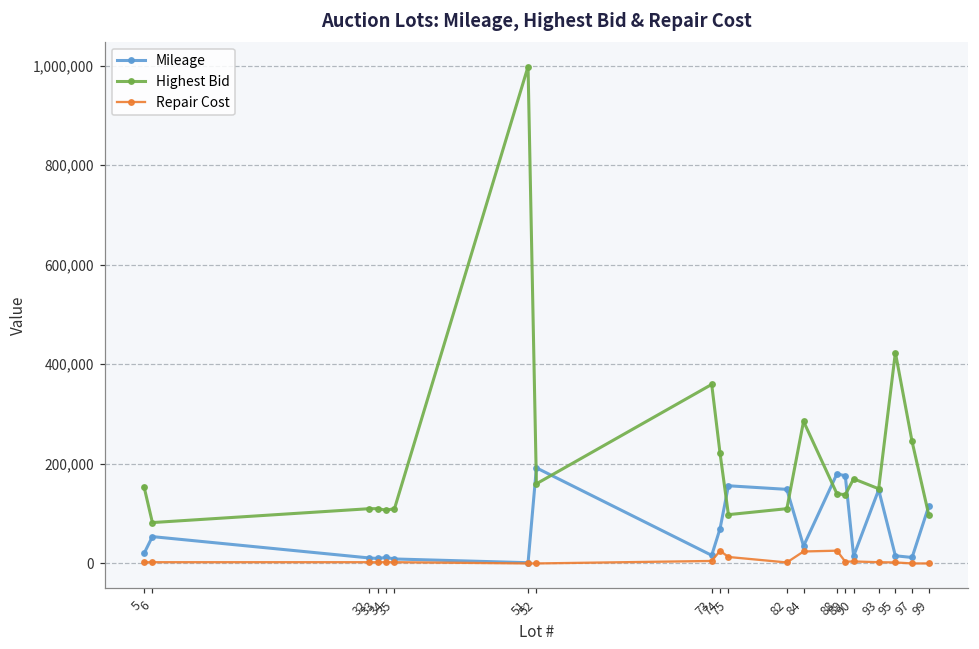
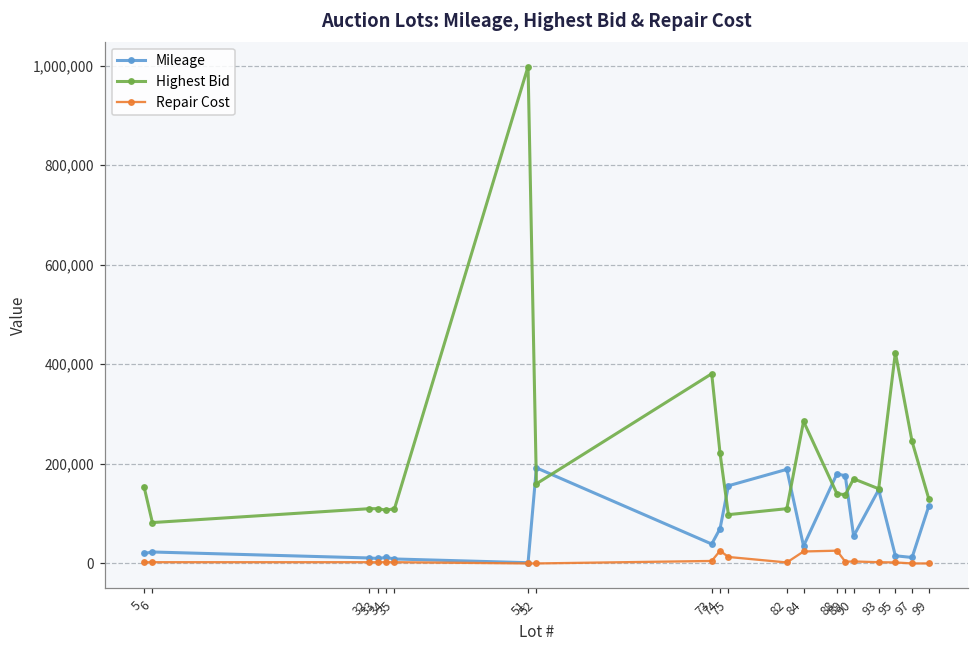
Mileage, 6: 50,000 -> 20,000
Mileage, 73: 20,000 -> 40,000
Highest Bid, 73: 360,000 -> 380,000
Mileage, 82: 150,000 -> 190,000
Mileage, 90: 10,000 -> 60,000
Highest Bid, 99: 100,000 -> 130,000
